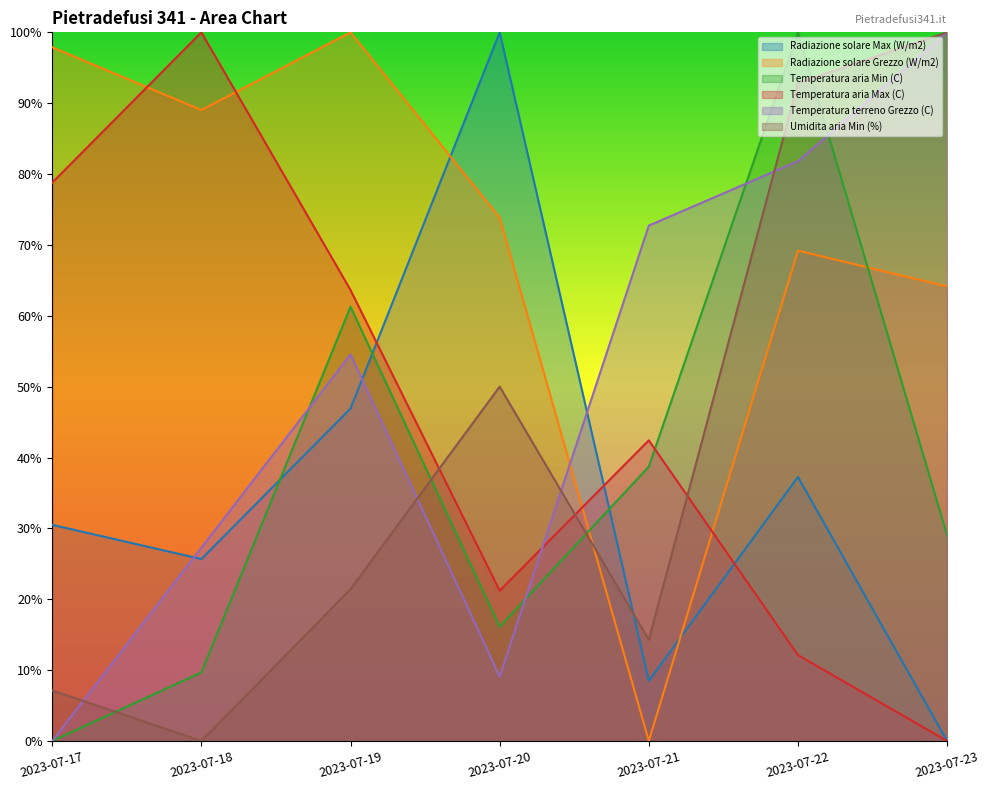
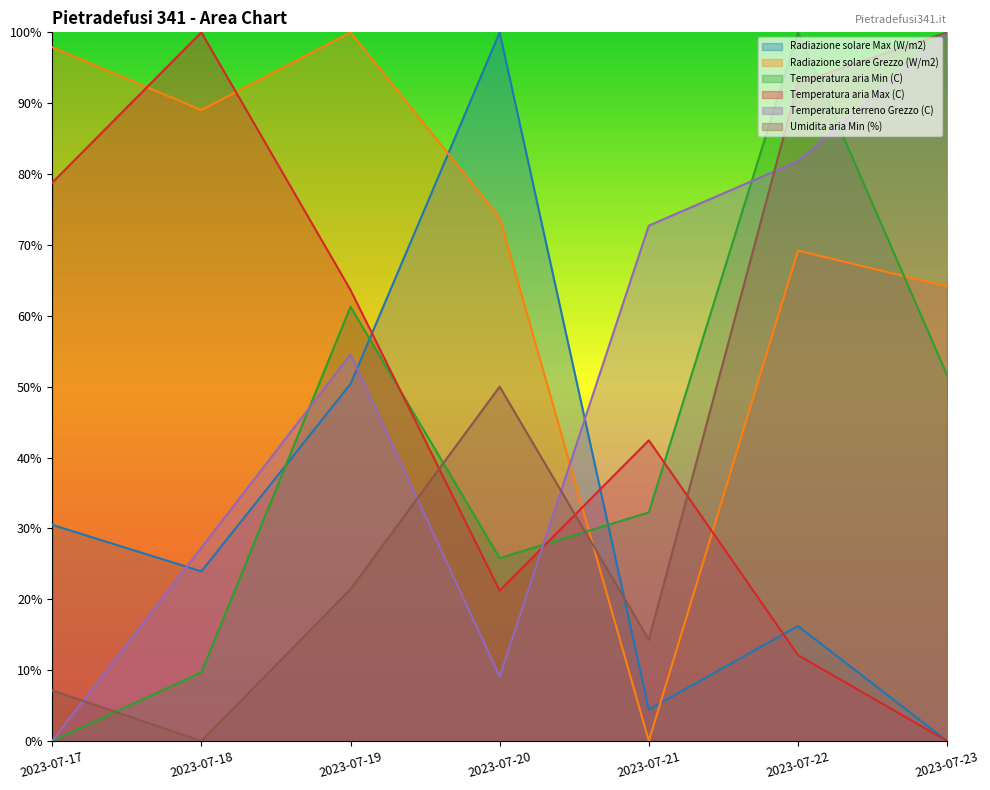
Radiazione solare Max (W/m2), 2023-07-18: 26% -> 24%
Radiazione solare Max (W/m2), 2023-07-19: 47% -> 50%
Temperatura aria Min (C), 2023-07-20: 16% -> 26%
Radiazione solare Max (W/m2), 2023-07-21: 8% -> 4%
Temperatura aria Min (C), 2023-07-21: 39% -> 32%
Radiazione solare Max (W/m2), 2023-07-22: 37% -> 16%
Temperatura aria Min (C), 2023-07-23: 29% -> 52%
